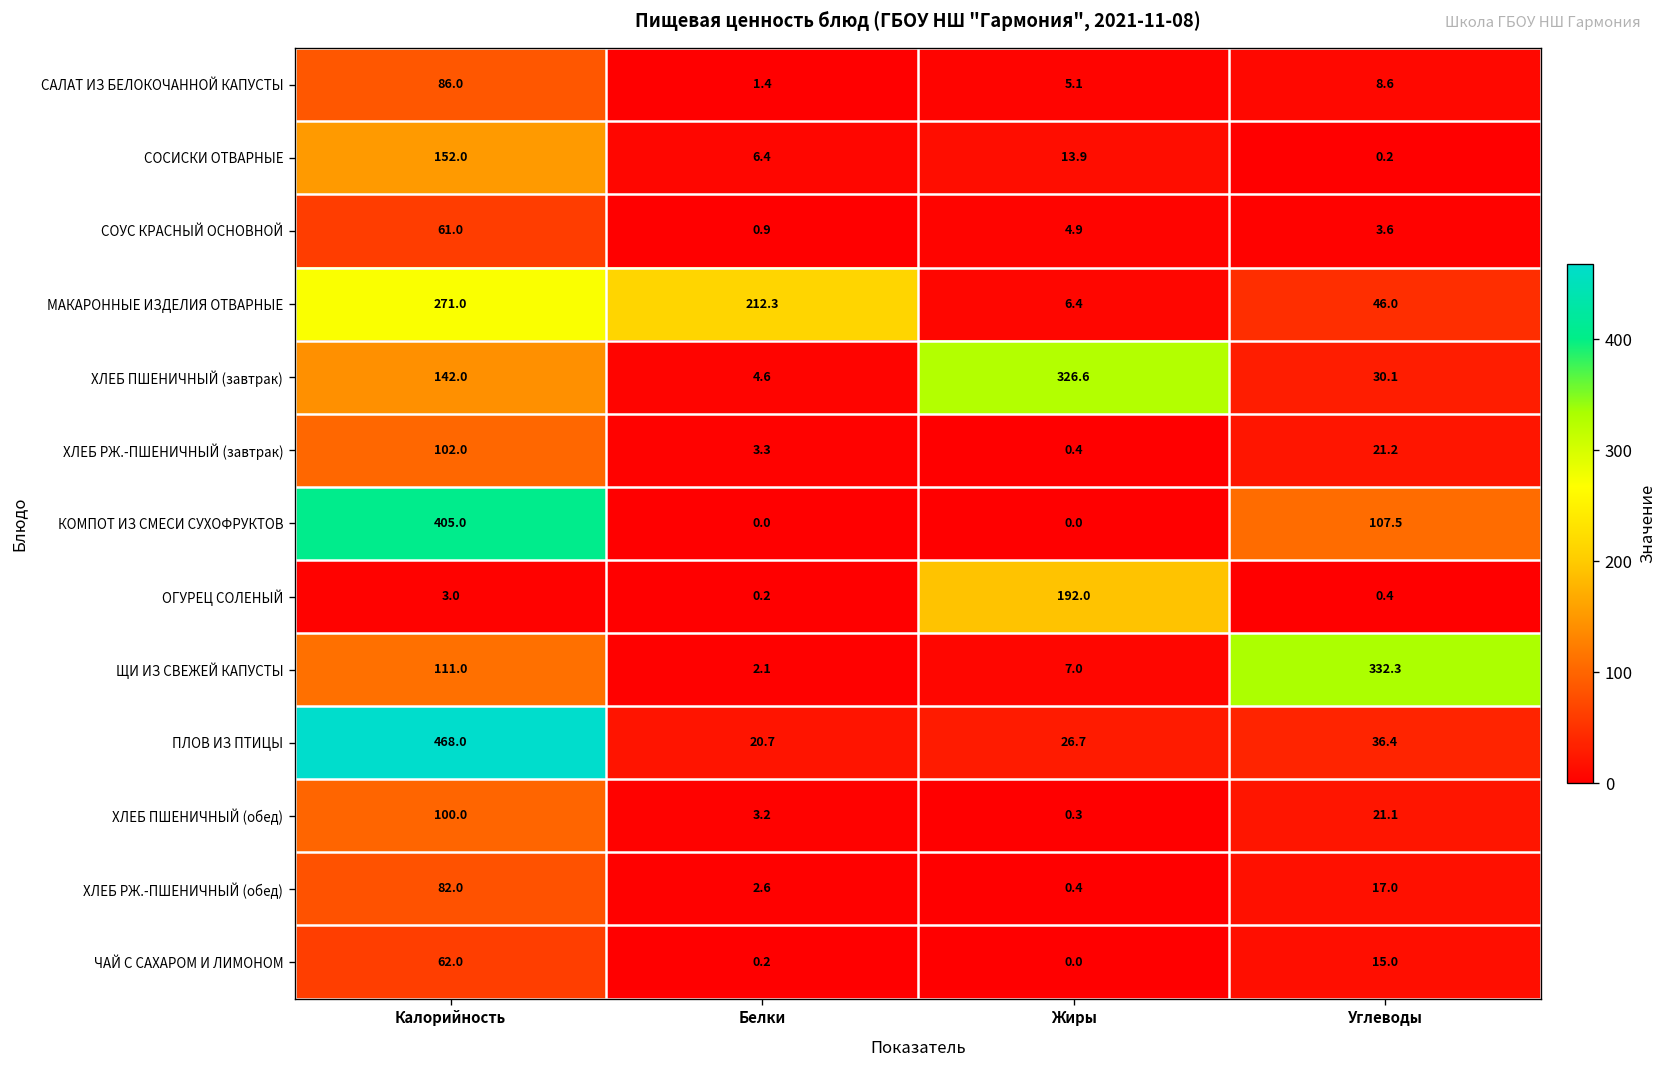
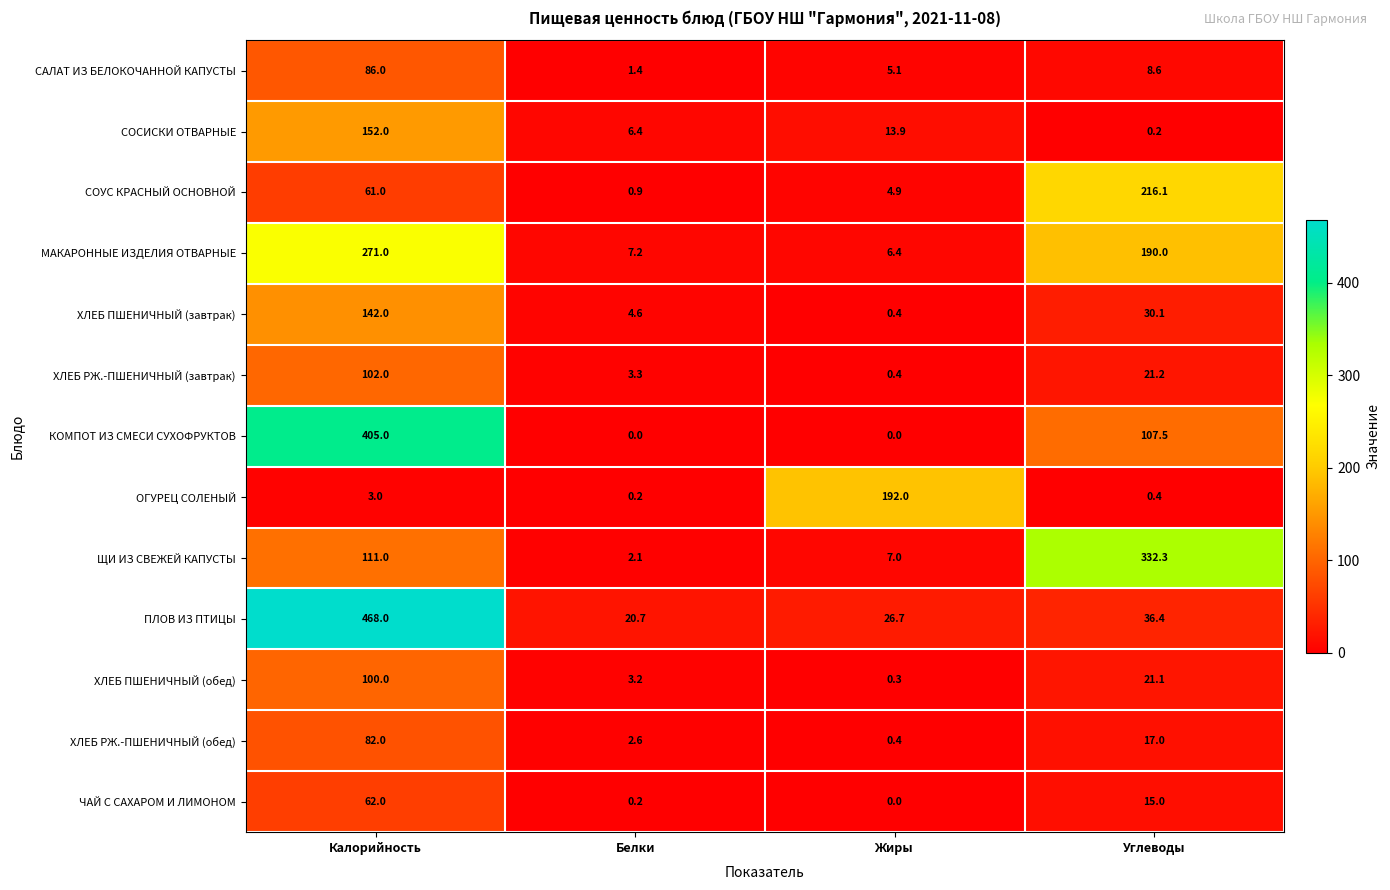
СОУС КРАСНЫЙ ОСНОВНОЙ, Углеводы: 3.6 -> 216.1
МАКАРОННЫЕ ИЗДЕЛИЯ ОТВАРНЫЕ, Белки: 212.3 -> 7.2
МАКАРОННЫЕ ИЗДЕЛИЯ ОТВАРНЫЕ, Углеводы: 46.0 -> 190.0
ХЛЕБ ПШЕНИЧНЫЙ (завтрак), Жиры: 326.6 -> 0.4
